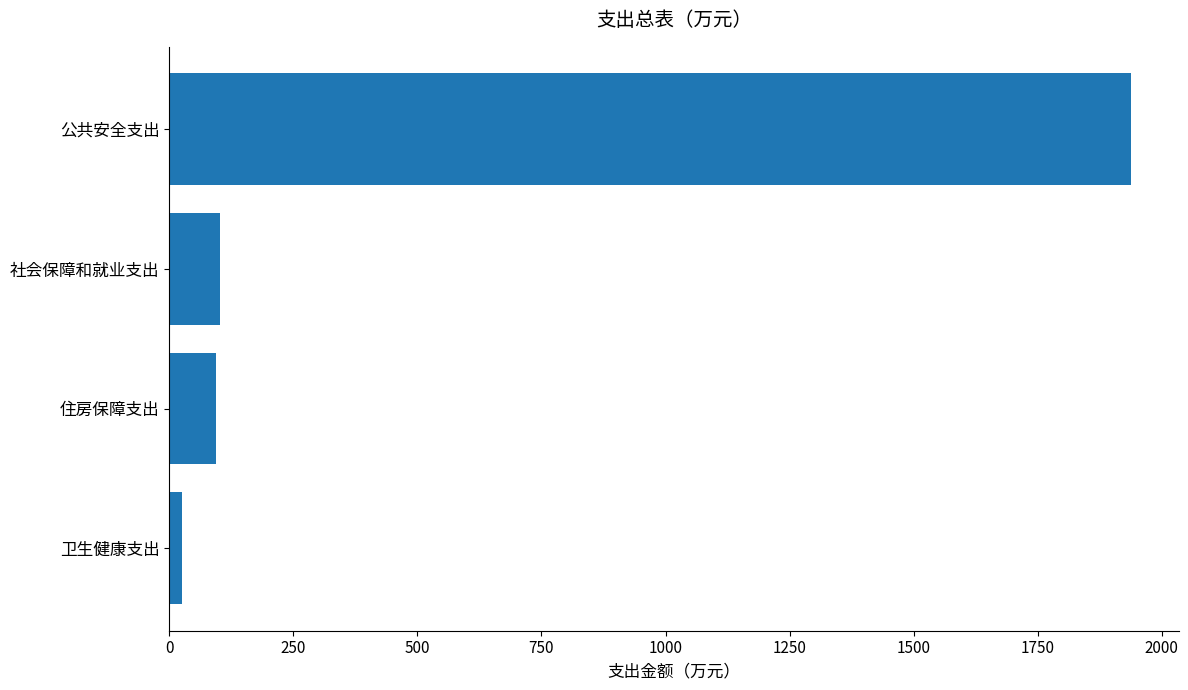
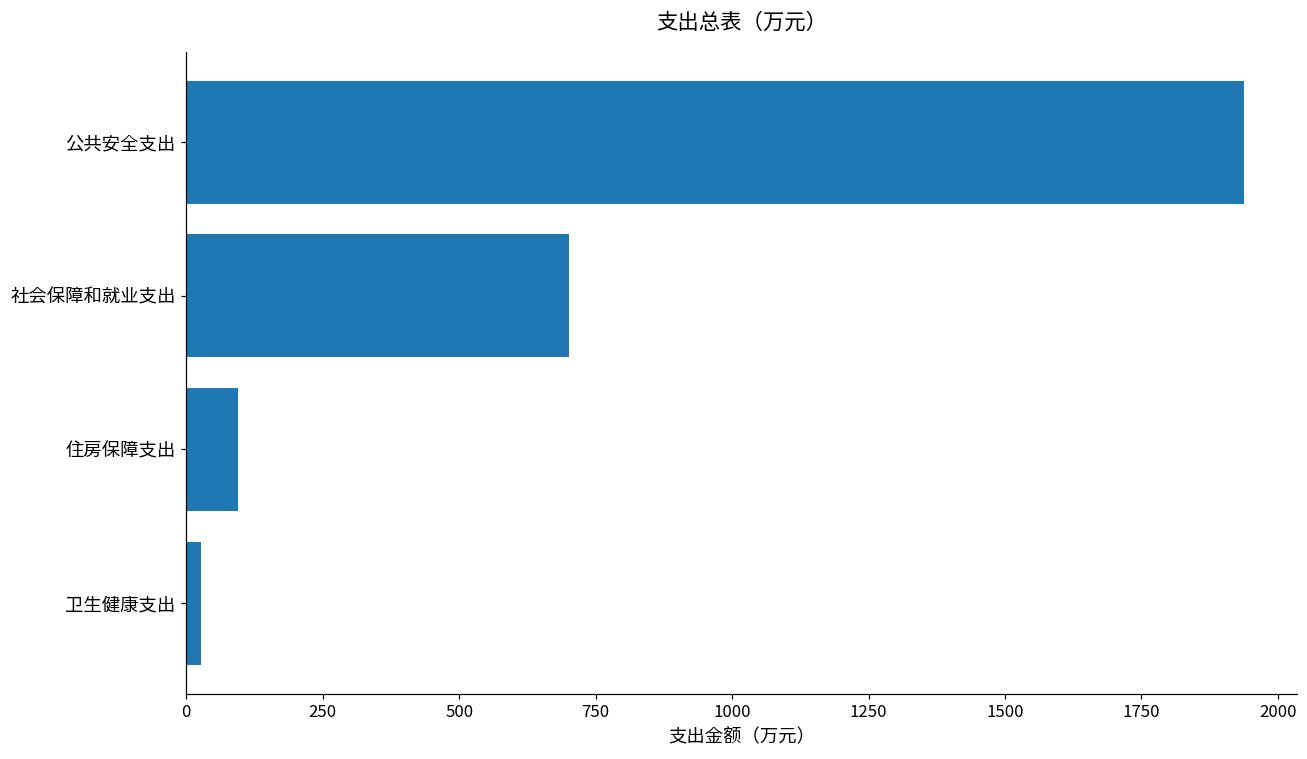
社会保障和就业支出: 100 -> 700
